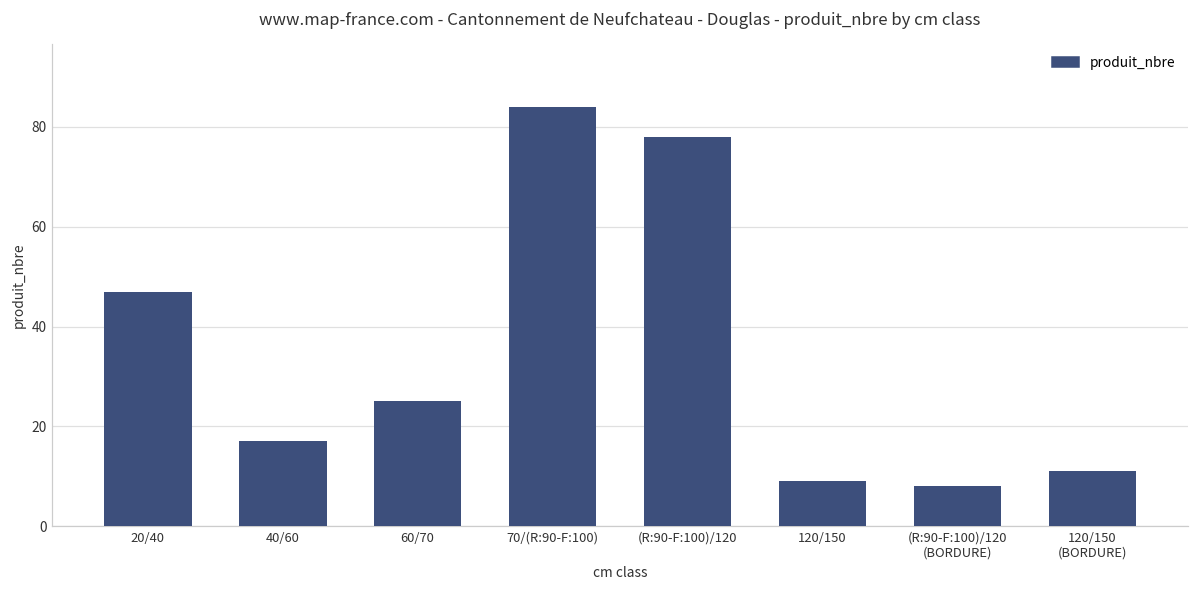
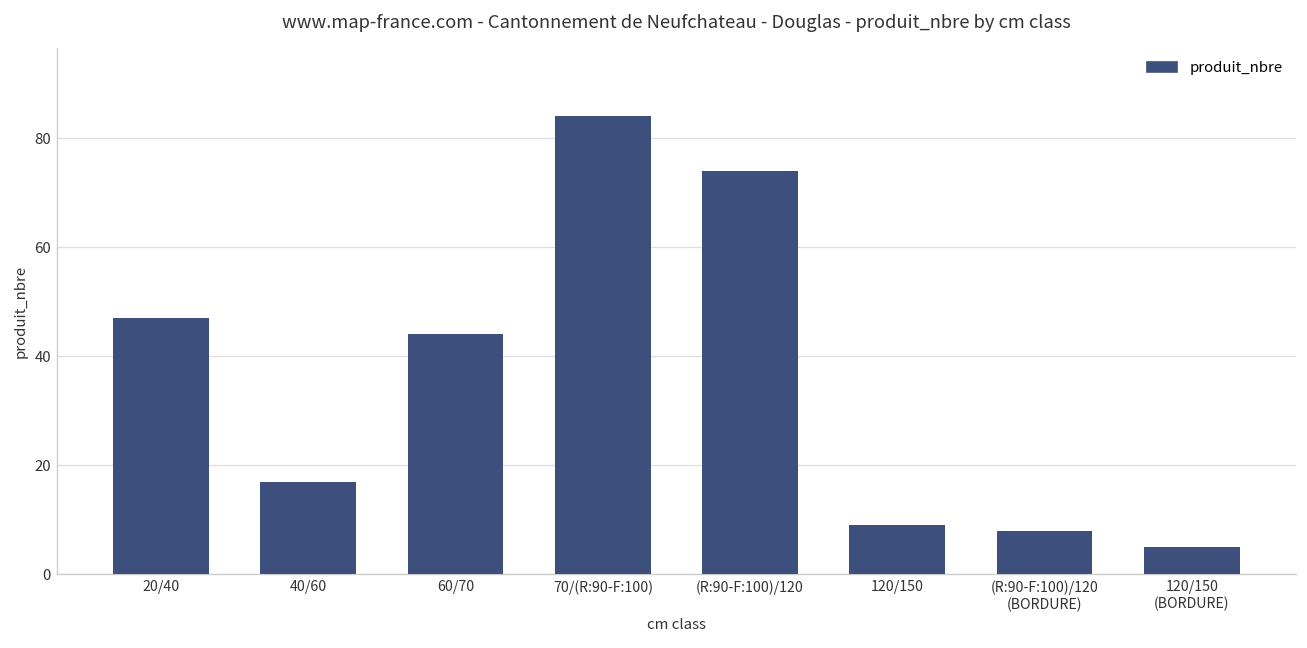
60/70: 25 -> 44
(R:90-F:100)/120: 78 -> 74
120/150 (BORDURE): 11 -> 5
